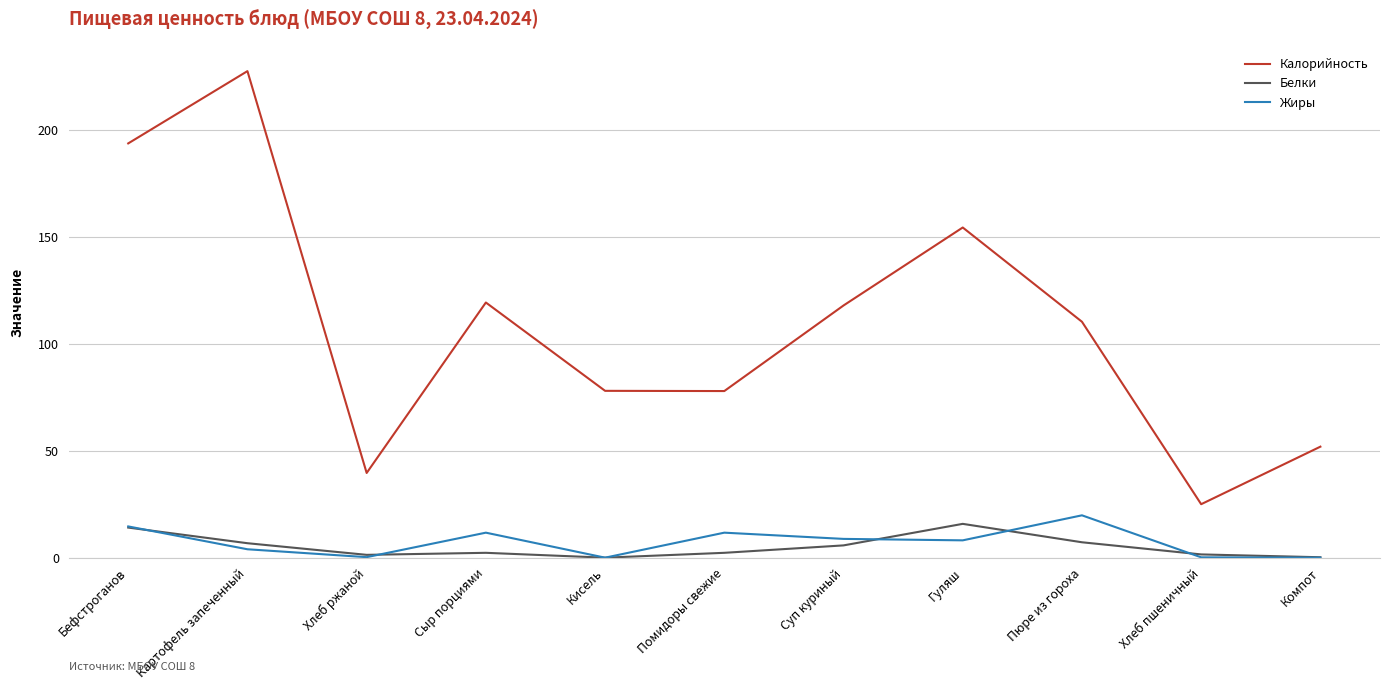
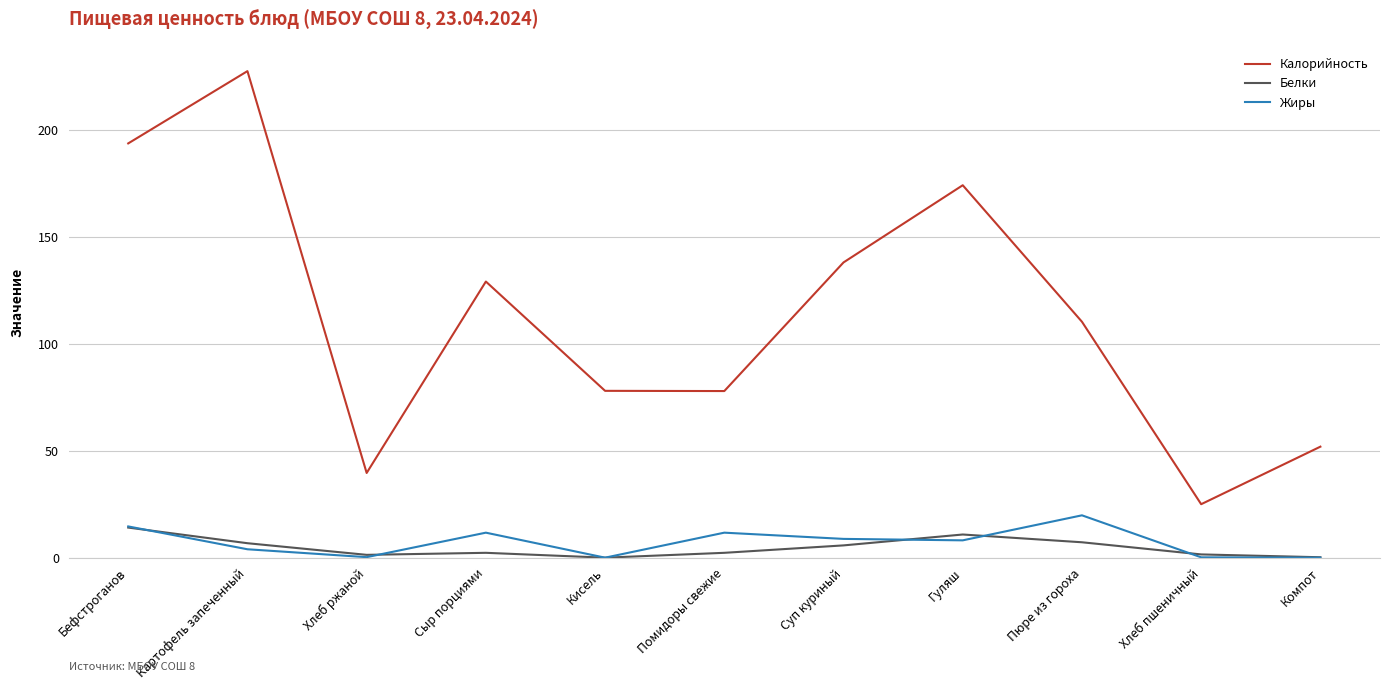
Калорийность, Сыр порциями: 119 -> 129
Калорийность, Суп куриный: 118 -> 138
Калорийность, Гуляш: 154 -> 174
Белки, Гуляш: 16 -> 11
